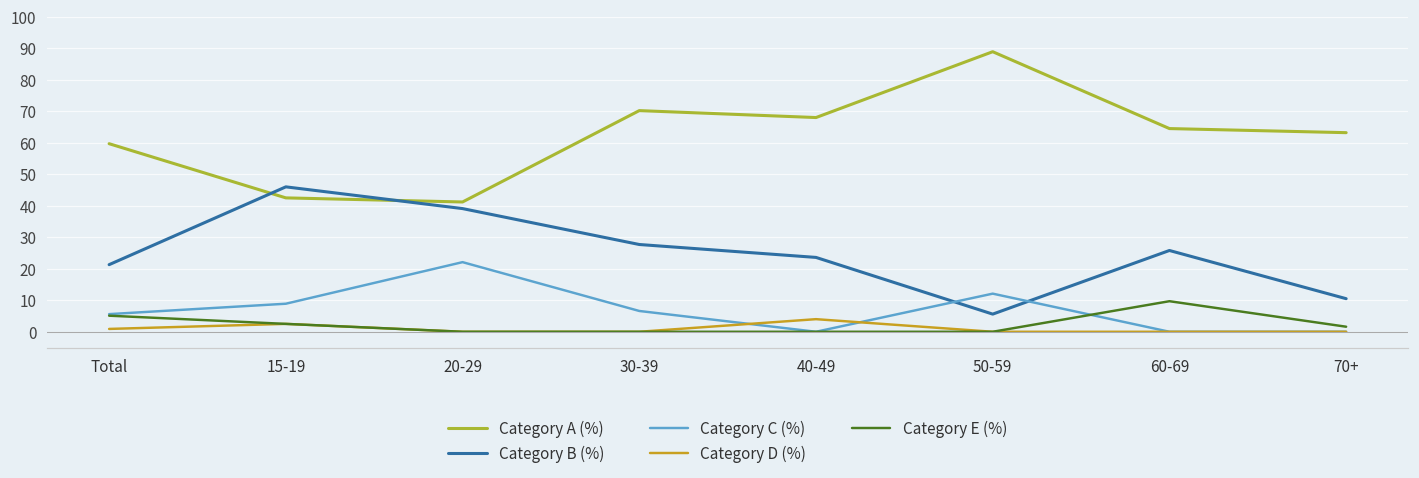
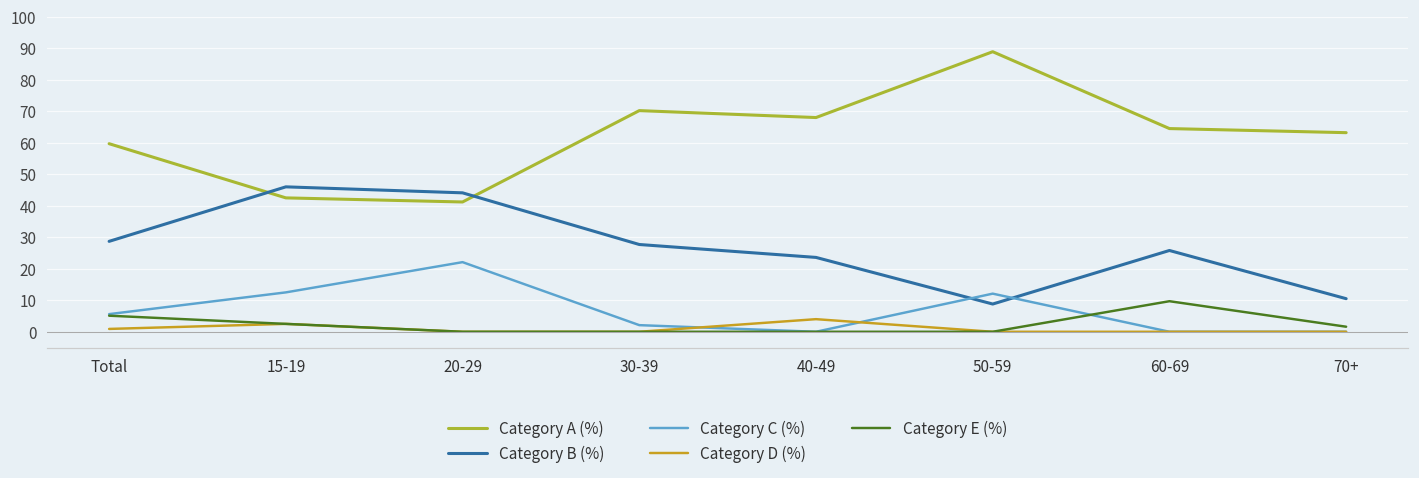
Category B (%), Total: 21 -> 29
Category C (%), 15-19: 9 -> 13
Category B (%), 20-29: 39 -> 44
Category C (%), 30-39: 7 -> 2
Category B (%), 50-59: 6 -> 9
